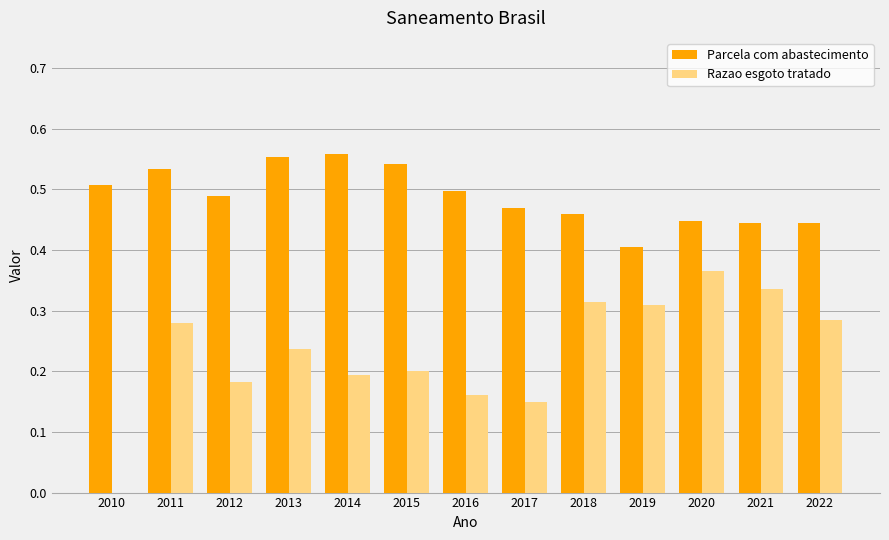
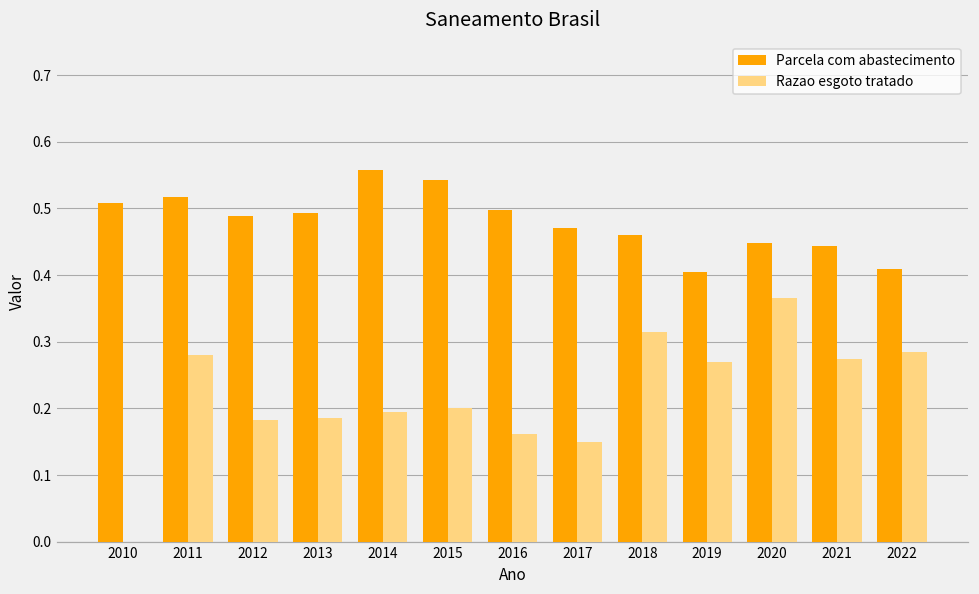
Parcela com abastecimento, 2011: 0.53 -> 0.52
Parcela com abastecimento, 2013: 0.55 -> 0.49
Razao esgoto tratado, 2013: 0.24 -> 0.19
Razao esgoto tratado, 2019: 0.31 -> 0.27
Razao esgoto tratado, 2021: 0.34 -> 0.27
Parcela com abastecimento, 2022: 0.44 -> 0.41
